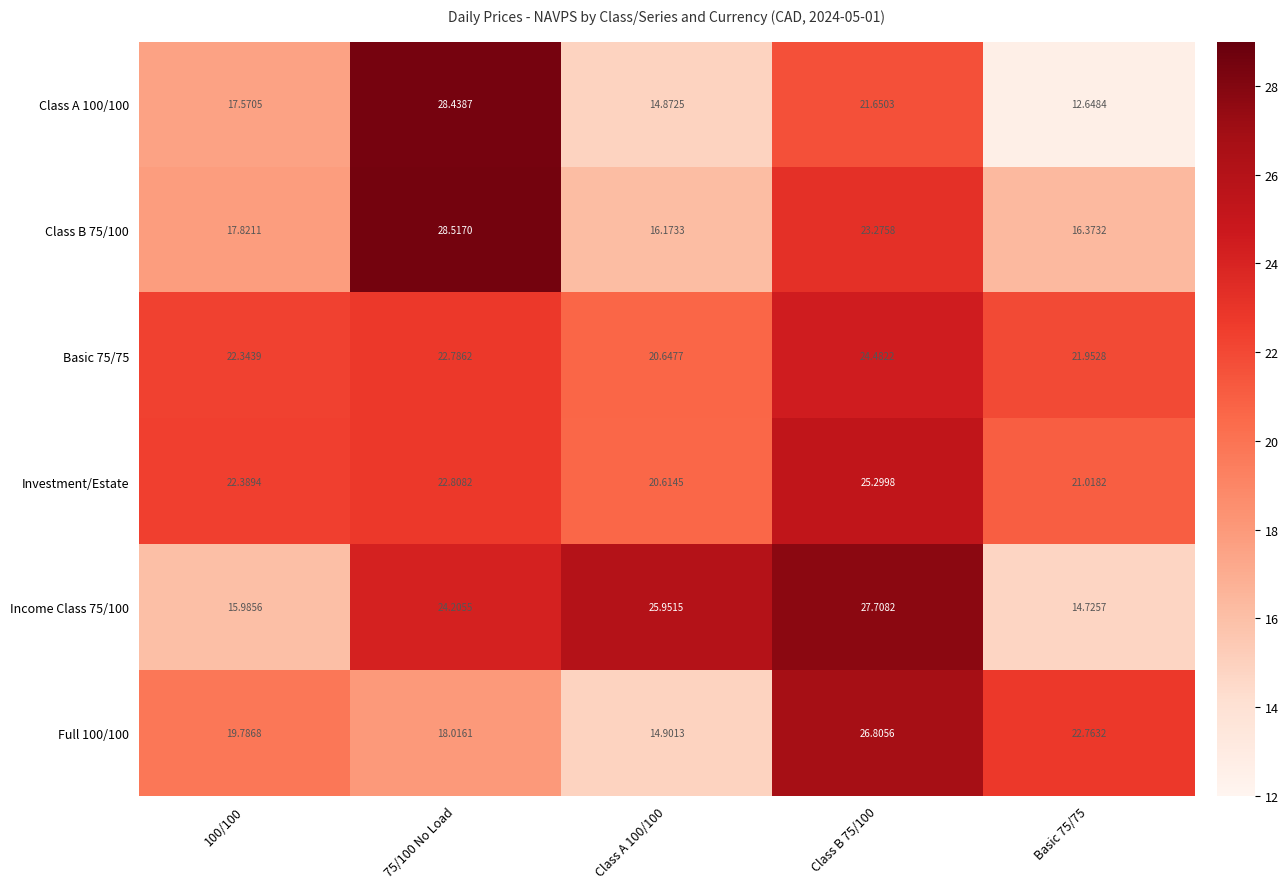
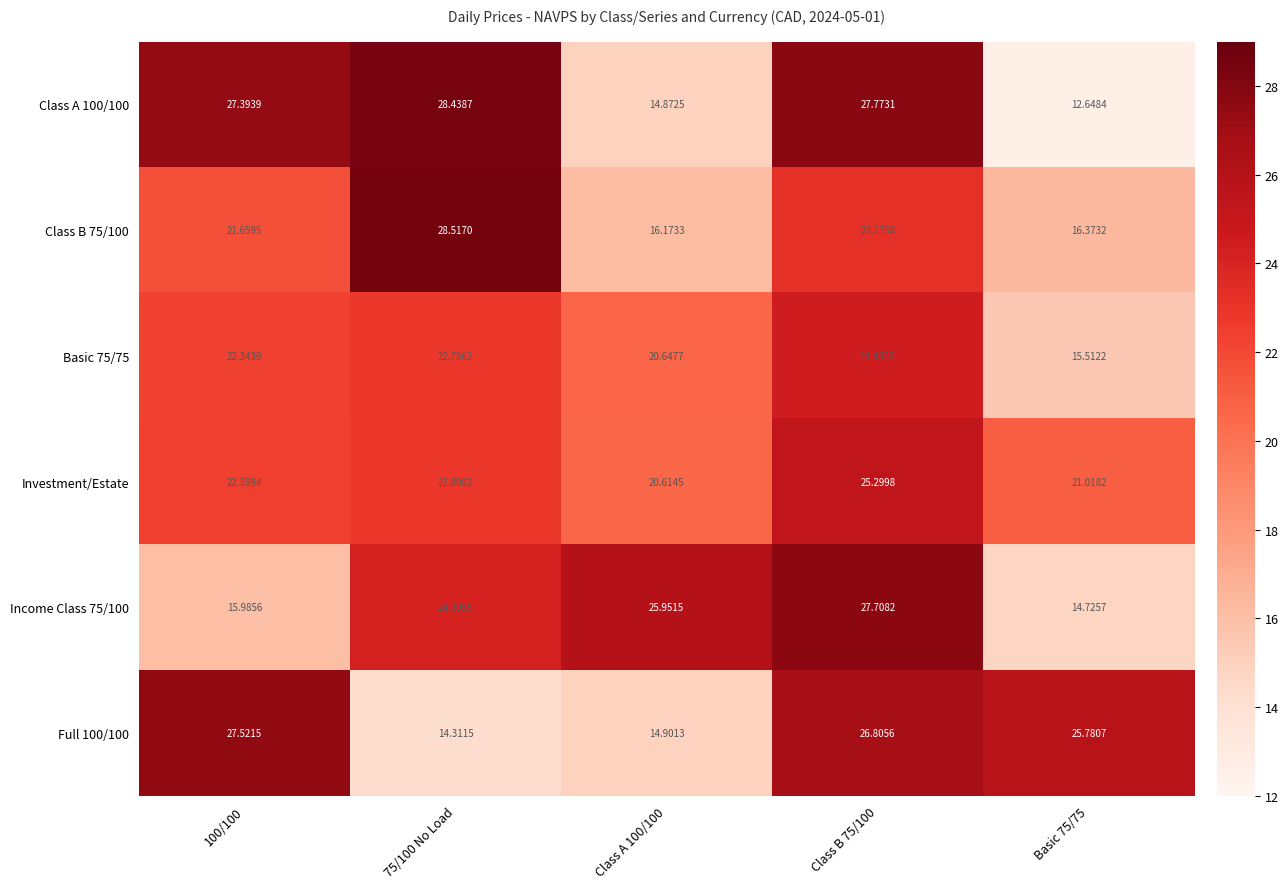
Class A 100/100, 100/100: 17.5705 -> 27.3939
Class A 100/100, Class B 75/100: 21.6503 -> 27.7731
Class B 75/100, 100/100: 17.8211 -> 21.6595
Basic 75/75, Basic 75/75: 21.9528 -> 15.5122
Full 100/100, 100/100: 19.7868 -> 27.5215
Full 100/100, 75/100 No Load: 18.0161 -> 14.3115
Full 100/100, Basic 75/75: 22.7632 -> 25.7807
